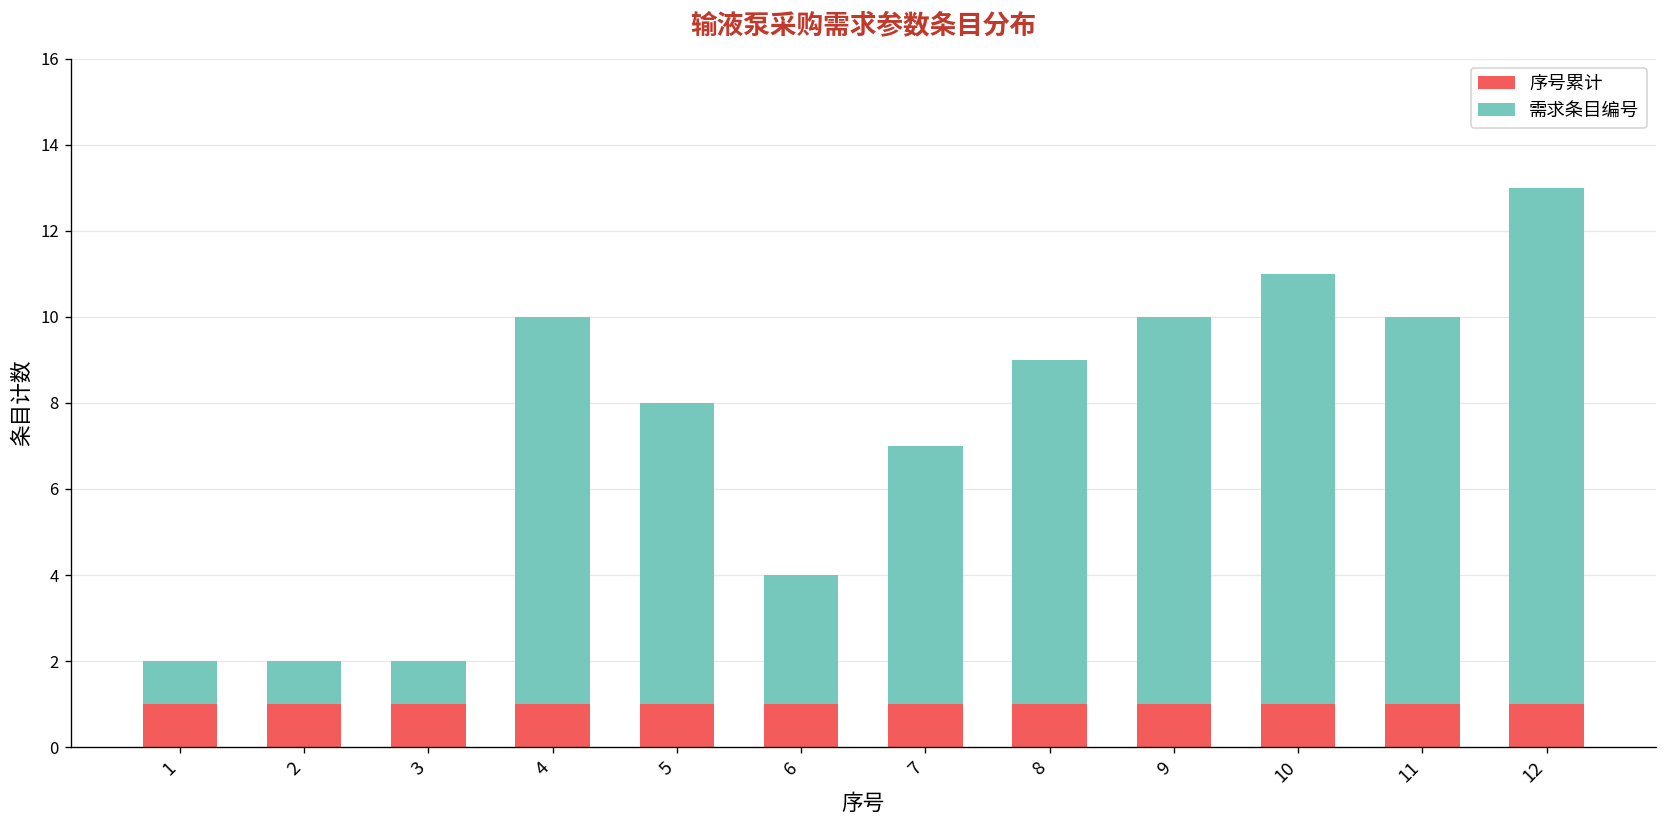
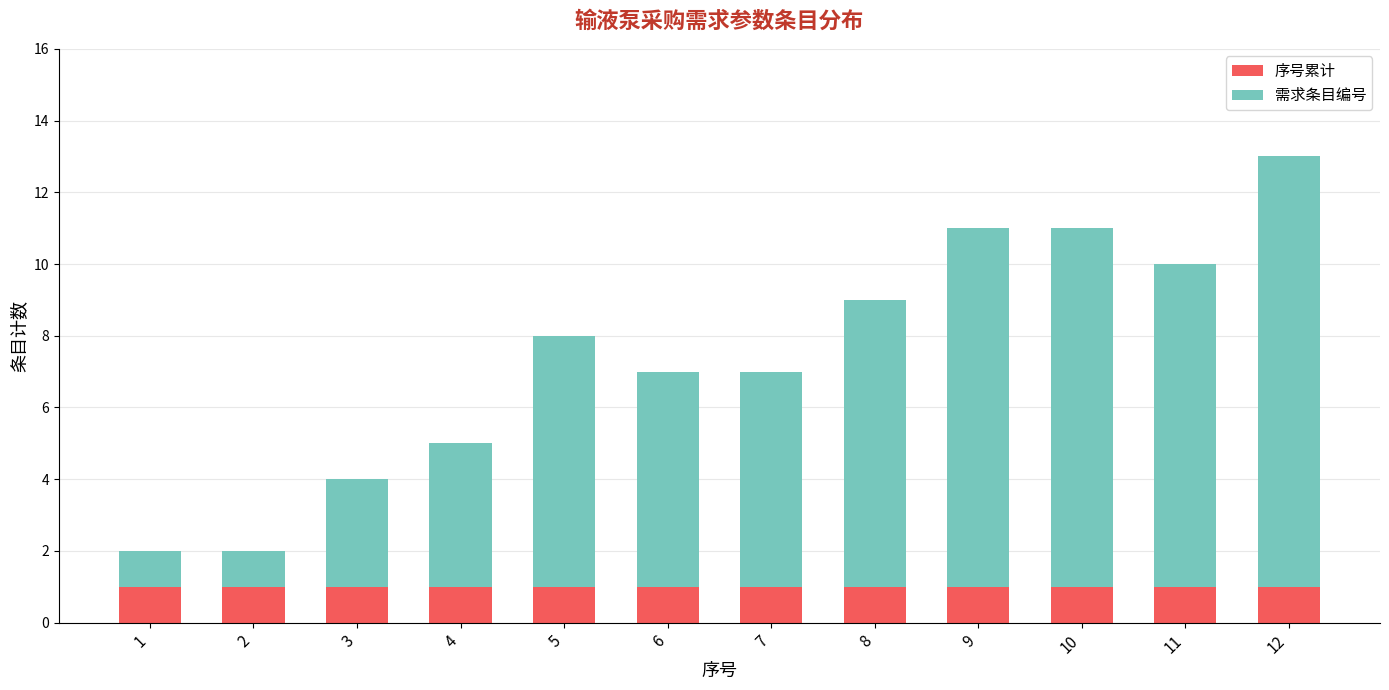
需求条目编号, 3: 1 -> 3
需求条目编号, 4: 9 -> 4
需求条目编号, 6: 3 -> 6
需求条目编号, 9: 9 -> 10
